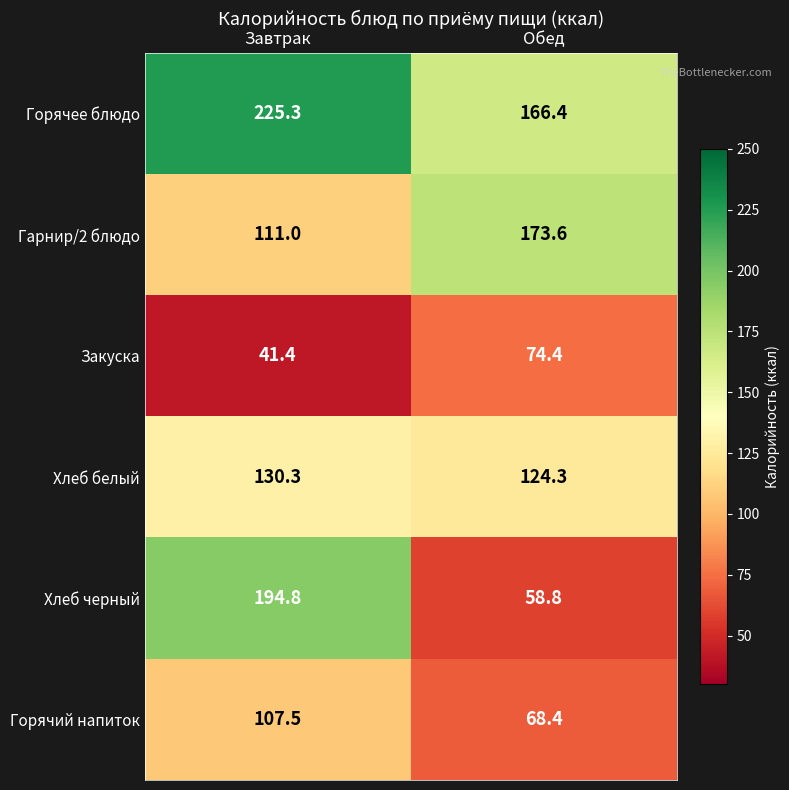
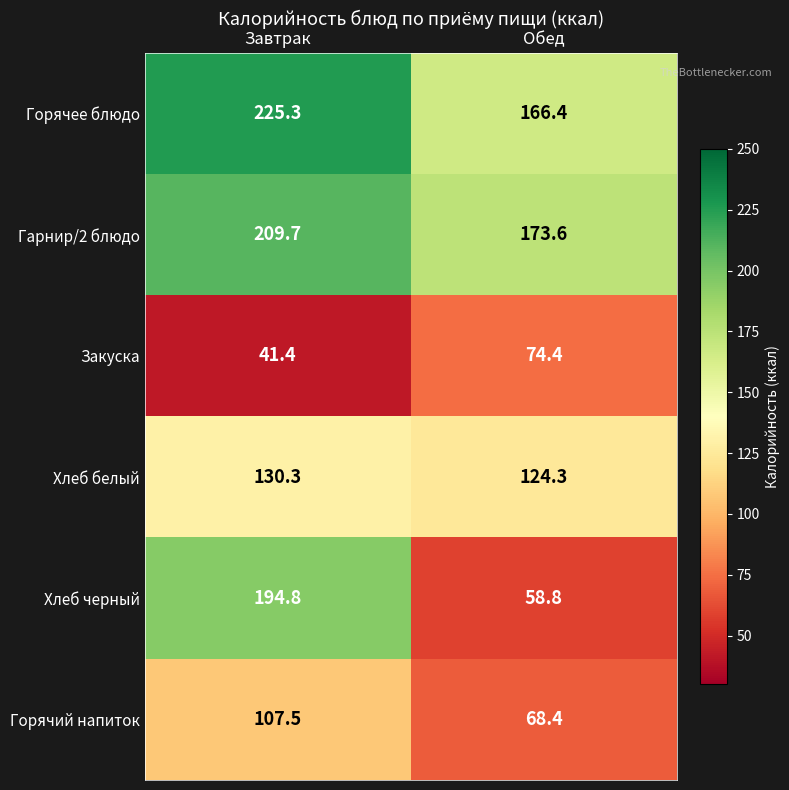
Гарнир/2 блюдо, Завтрак: 111.0 -> 209.7
